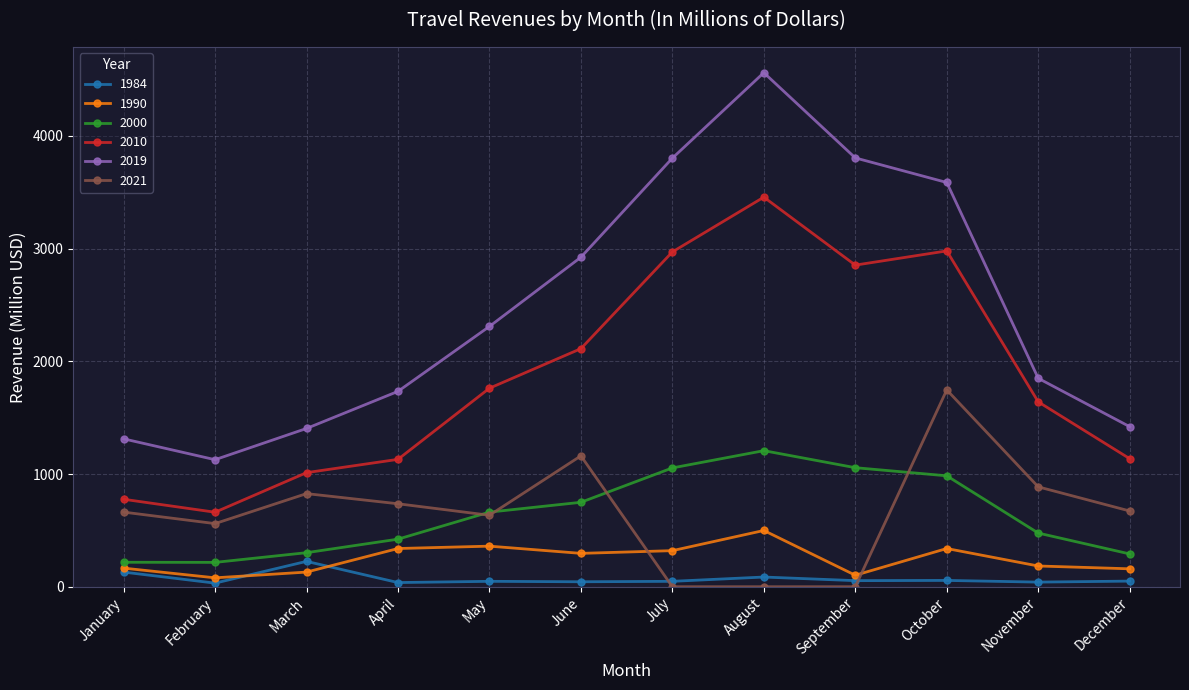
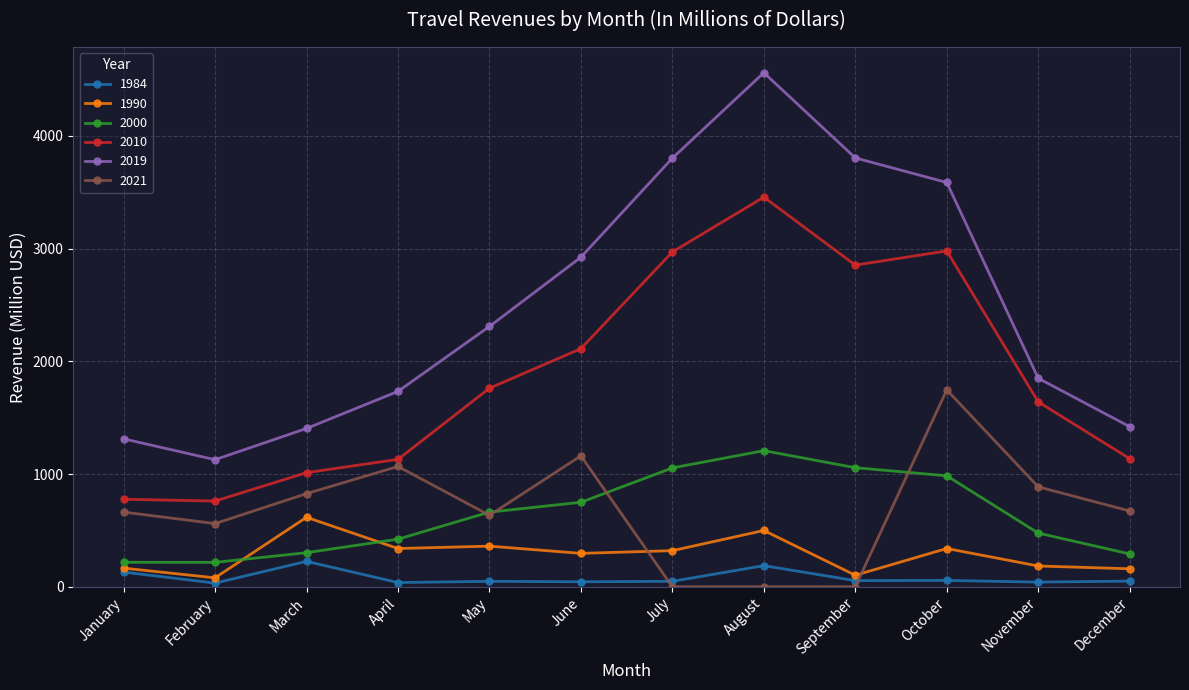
2010, February: 660 -> 760
1990, March: 130 -> 620
2021, April: 740 -> 1070
1984, August: 90 -> 190
